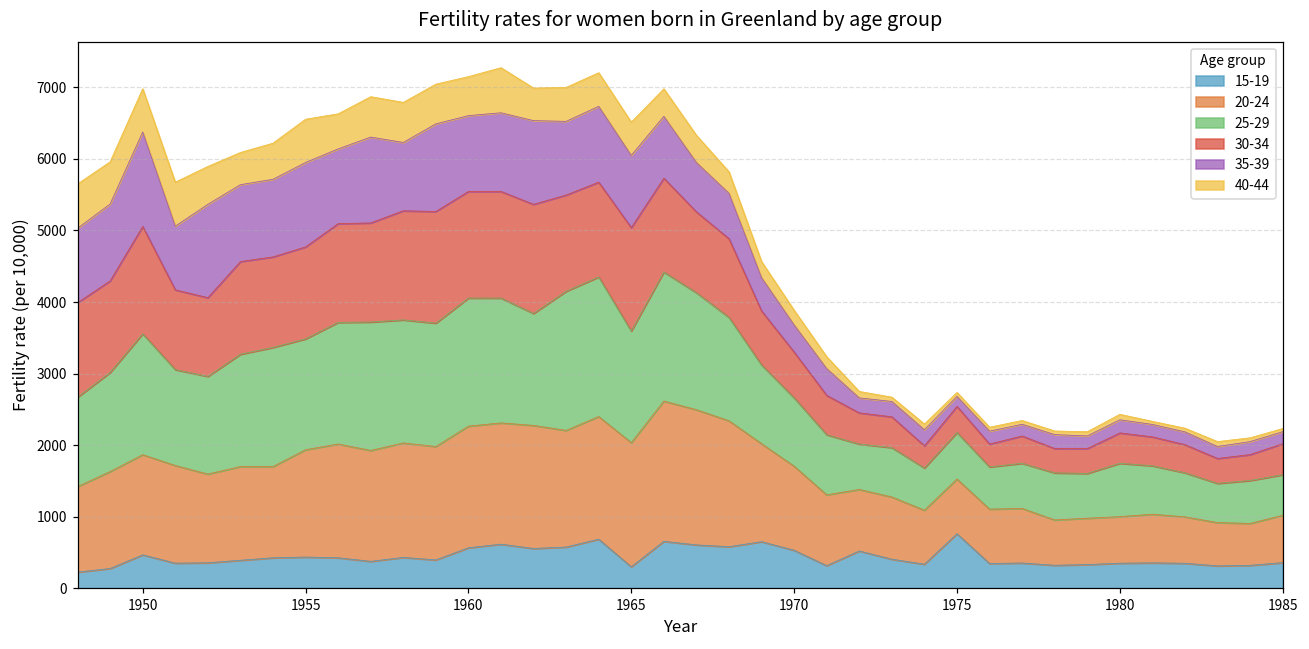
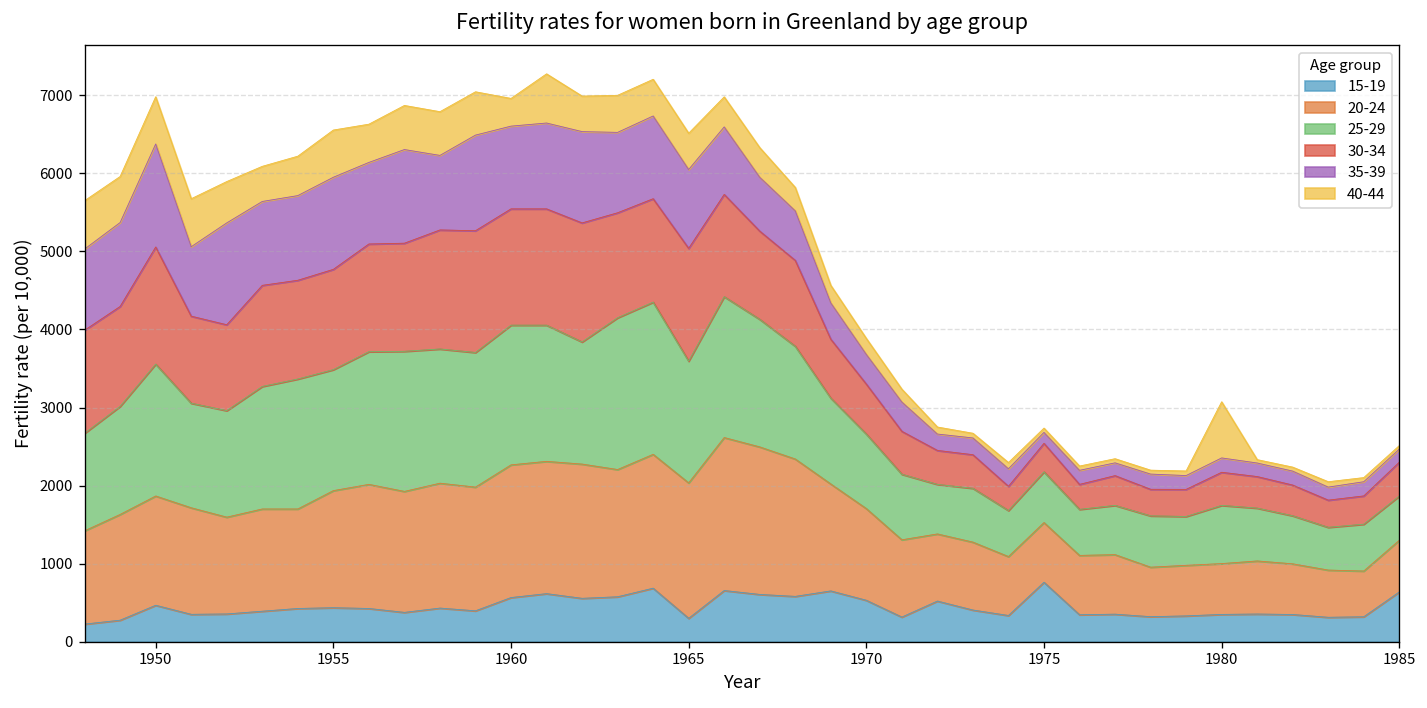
40-44, 1960: 500 -> 400
40-44, 1980: 100 -> 700
15-19, 1985: 400 -> 600
